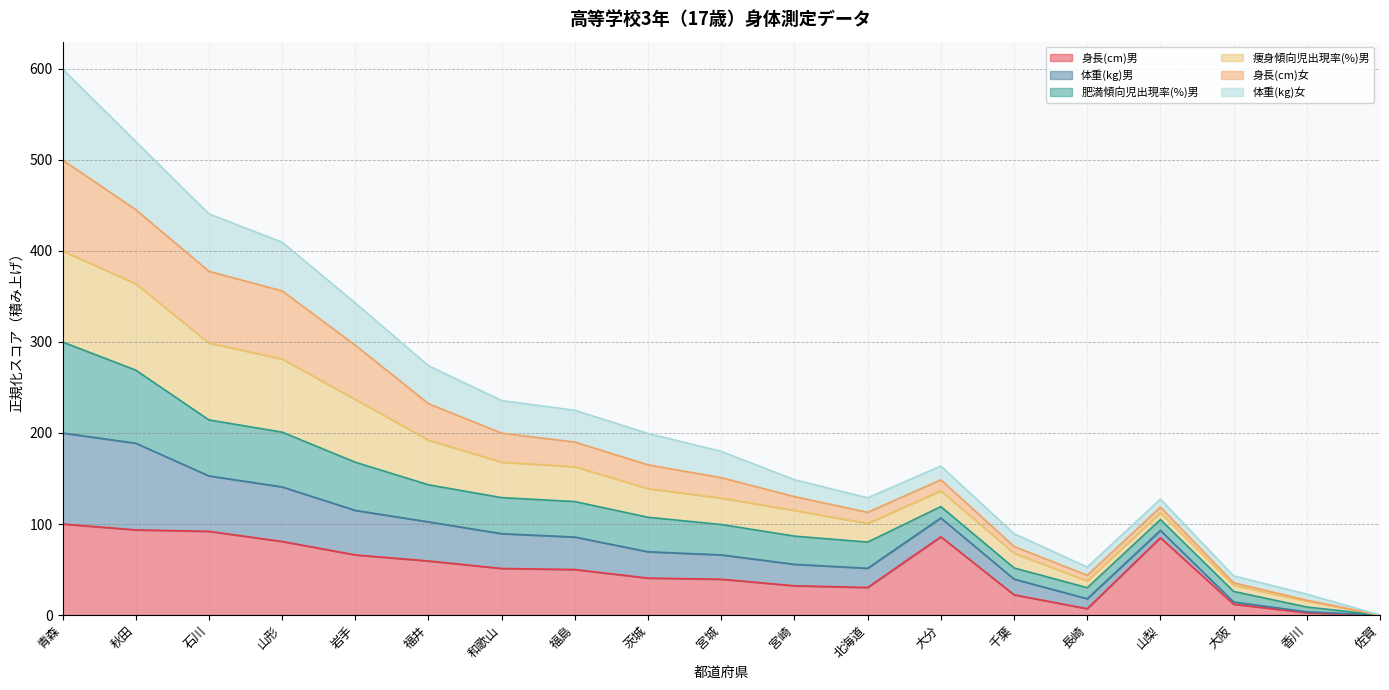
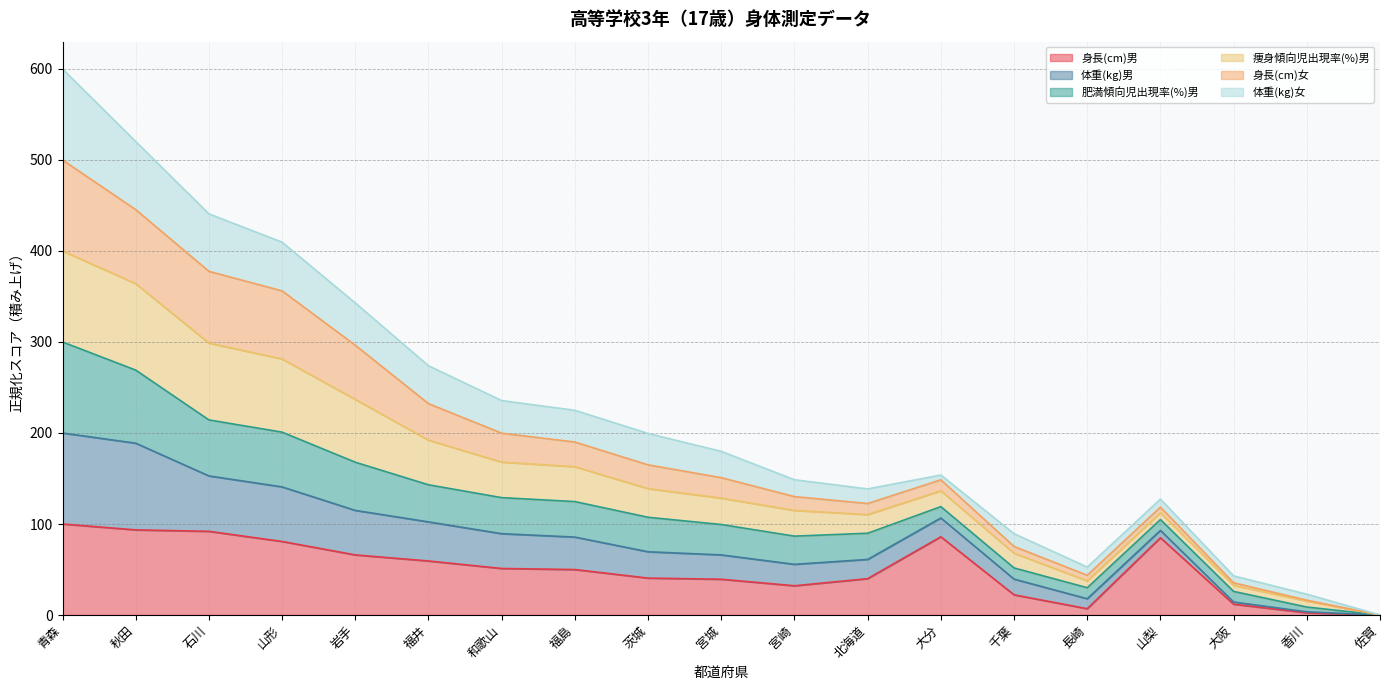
身長(cm)男, 北海道: 30 -> 40
体重(kg)女, 大分: 20 -> 10
